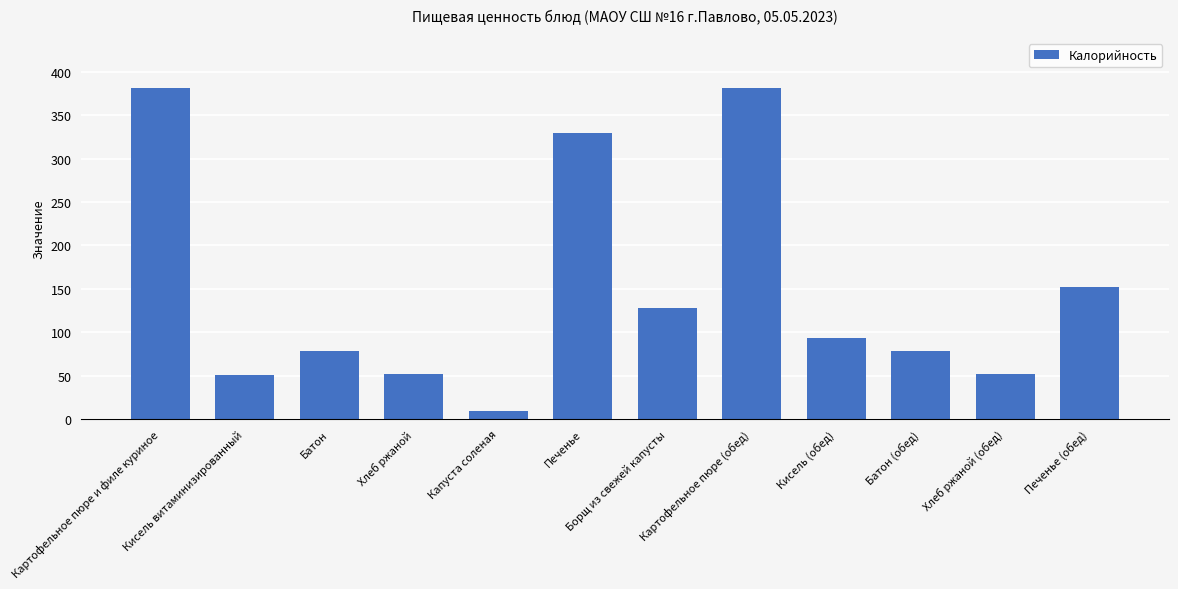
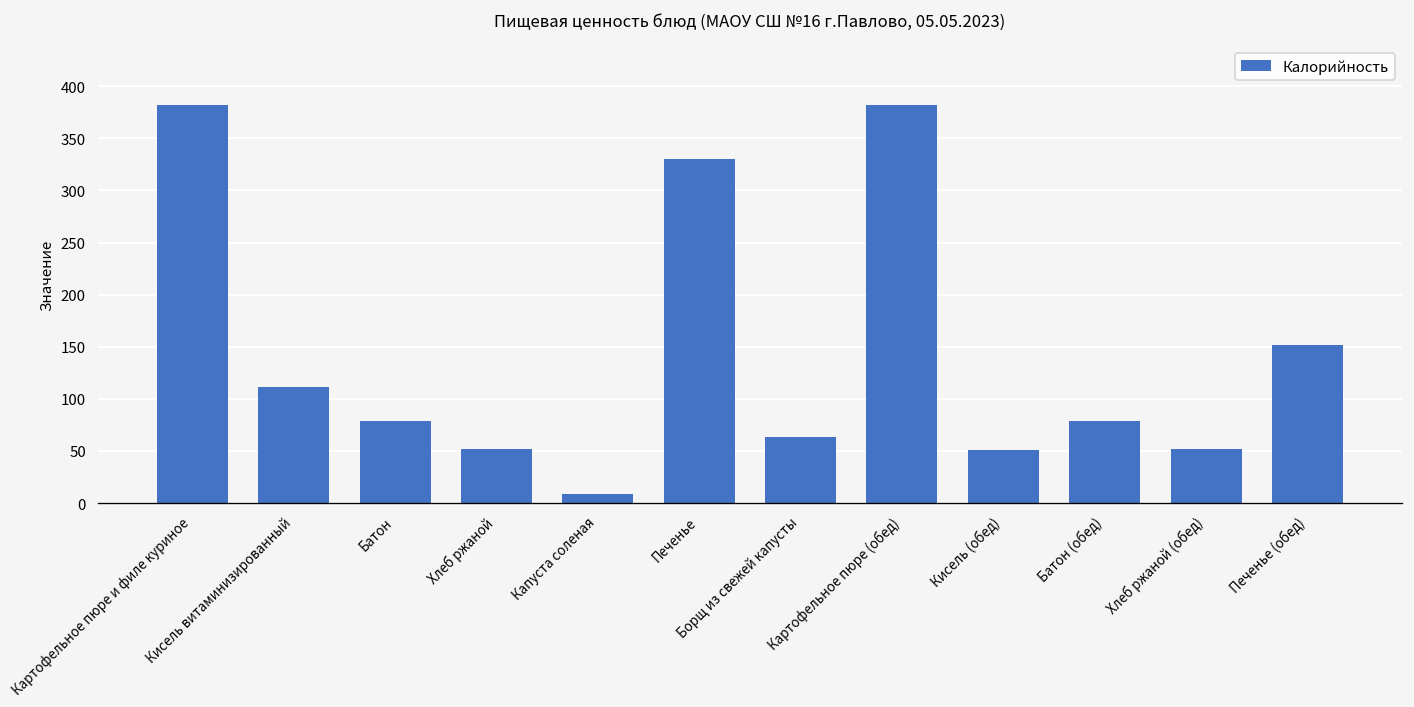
Кисель витаминизированный: 50 -> 110
Борщ из свежей капусты: 130 -> 60
Кисель (обед): 90 -> 50
